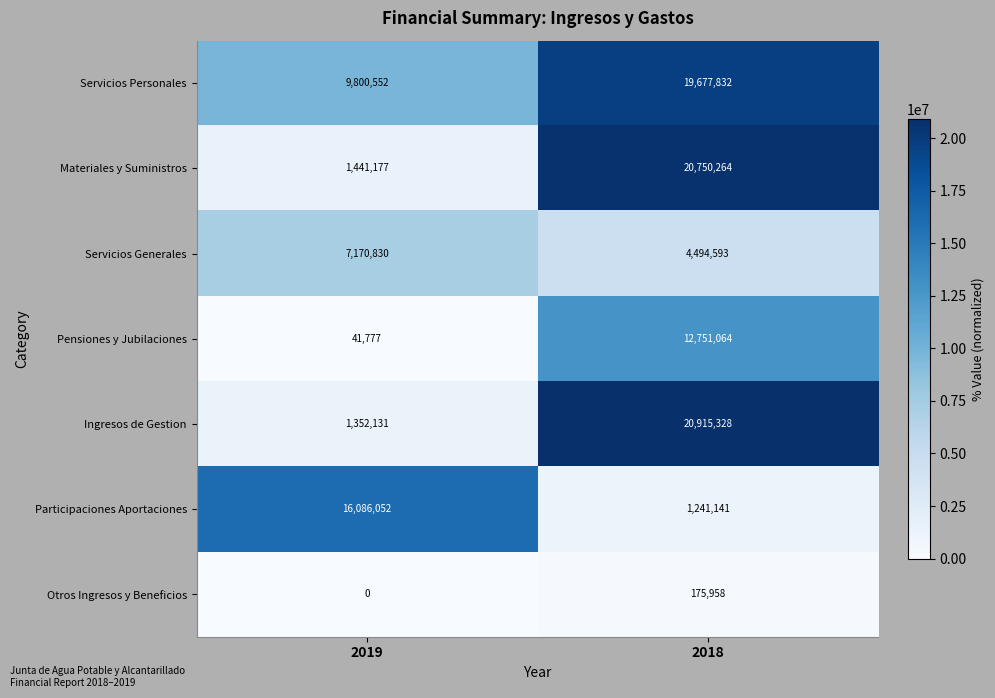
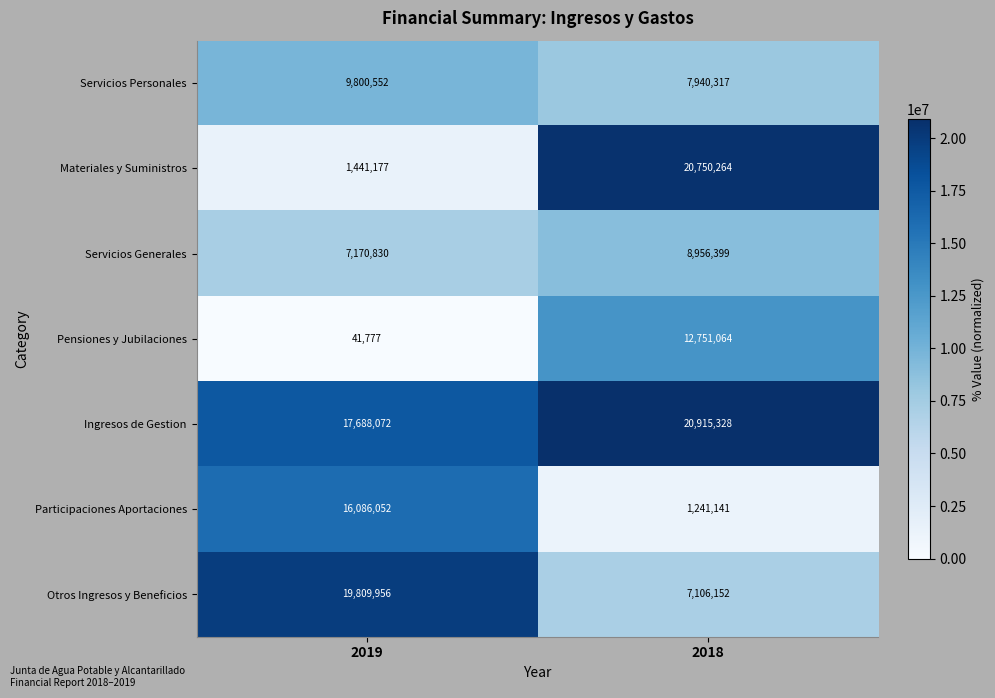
Servicios Personales, 2018: 19,677,832 -> 7,940,317
Servicios Generales, 2018: 4,494,593 -> 8,956,399
Ingresos de Gestion, 2019: 1,352,131 -> 17,688,072
Otros Ingresos y Beneficios, 2019: 0 -> 19,809,956
Otros Ingresos y Beneficios, 2018: 175,958 -> 7,106,152
